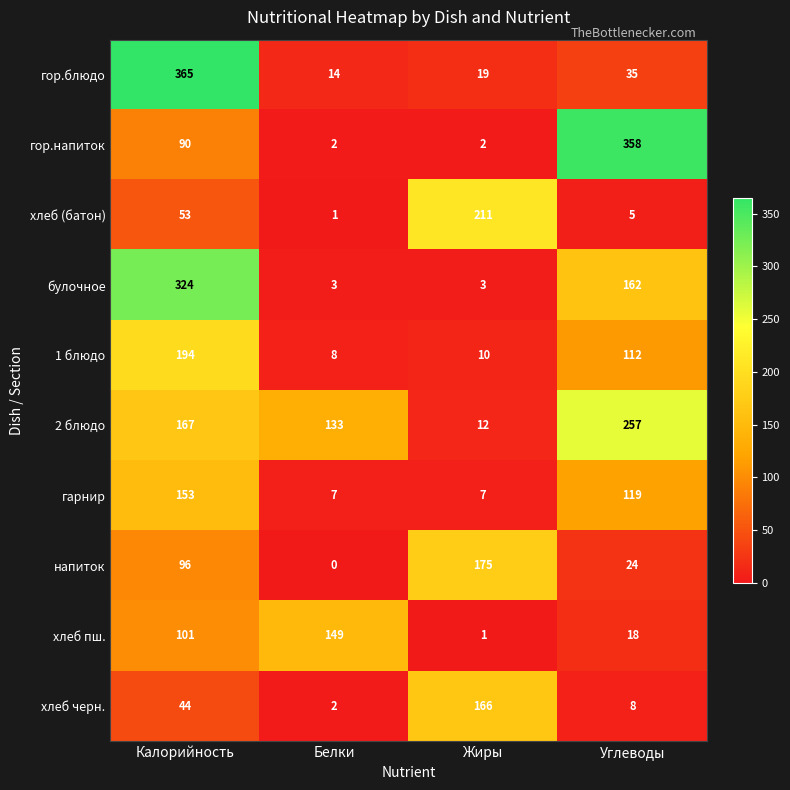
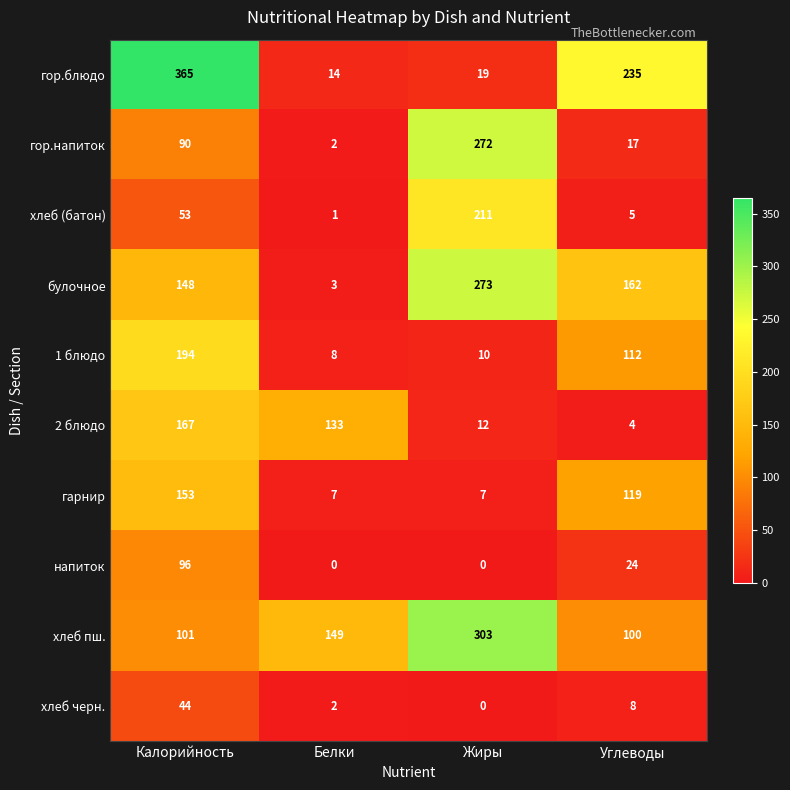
гор.блюдо, Углеводы: 35 -> 235
гор.напиток, Жиры: 2 -> 272
гор.напиток, Углеводы: 358 -> 17
булочное, Калорийность: 324 -> 148
булочное, Жиры: 3 -> 273
2 блюдо, Углеводы: 257 -> 4
напиток, Жиры: 175 -> 0
хлеб пш., Жиры: 1 -> 303
хлеб пш., Углеводы: 18 -> 100
хлеб черн., Жиры: 166 -> 0
